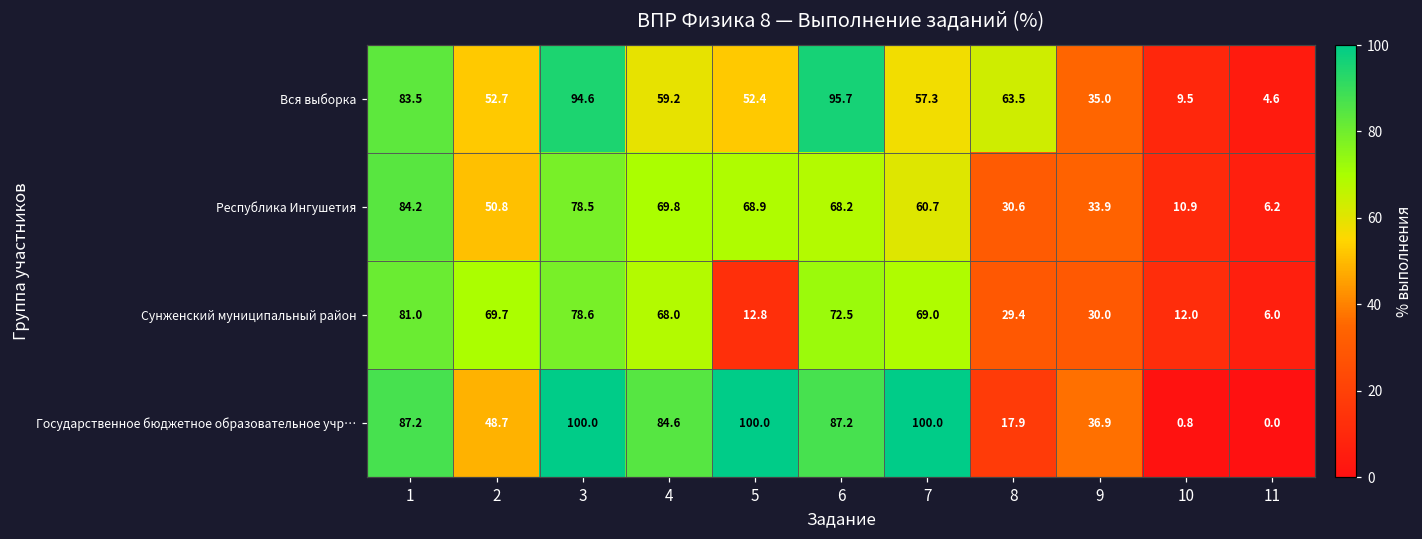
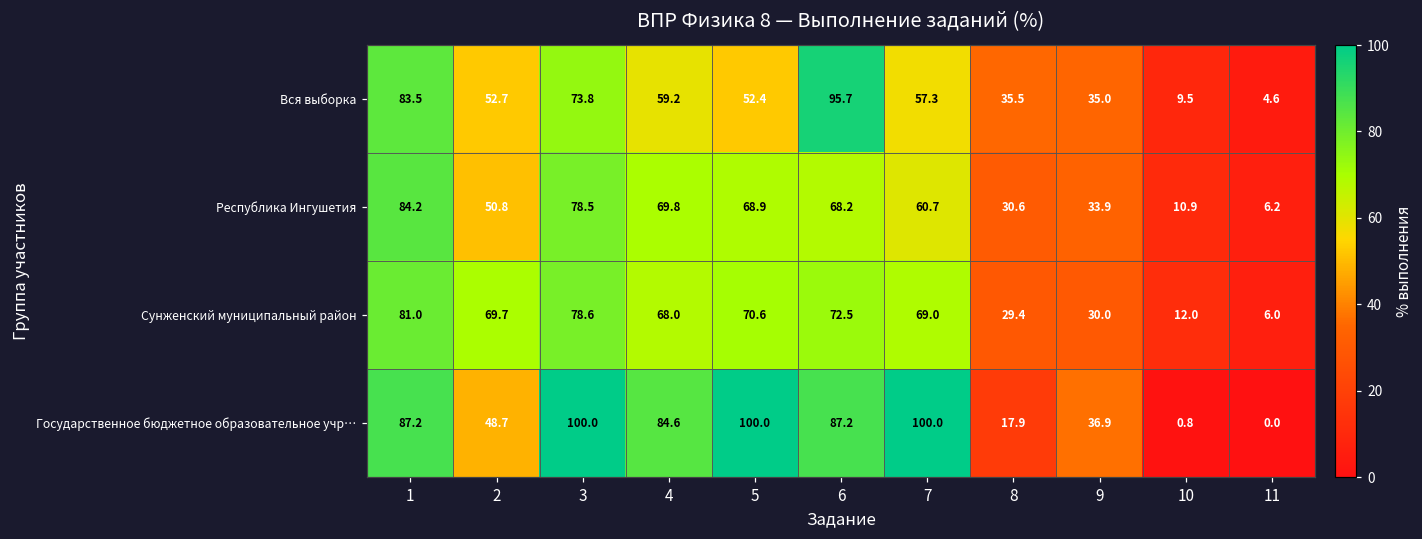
Вся выборка, 3: 94.6 -> 73.8
Вся выборка, 8: 63.5 -> 35.5
Сунженский муниципальный район, 5: 12.8 -> 70.6
